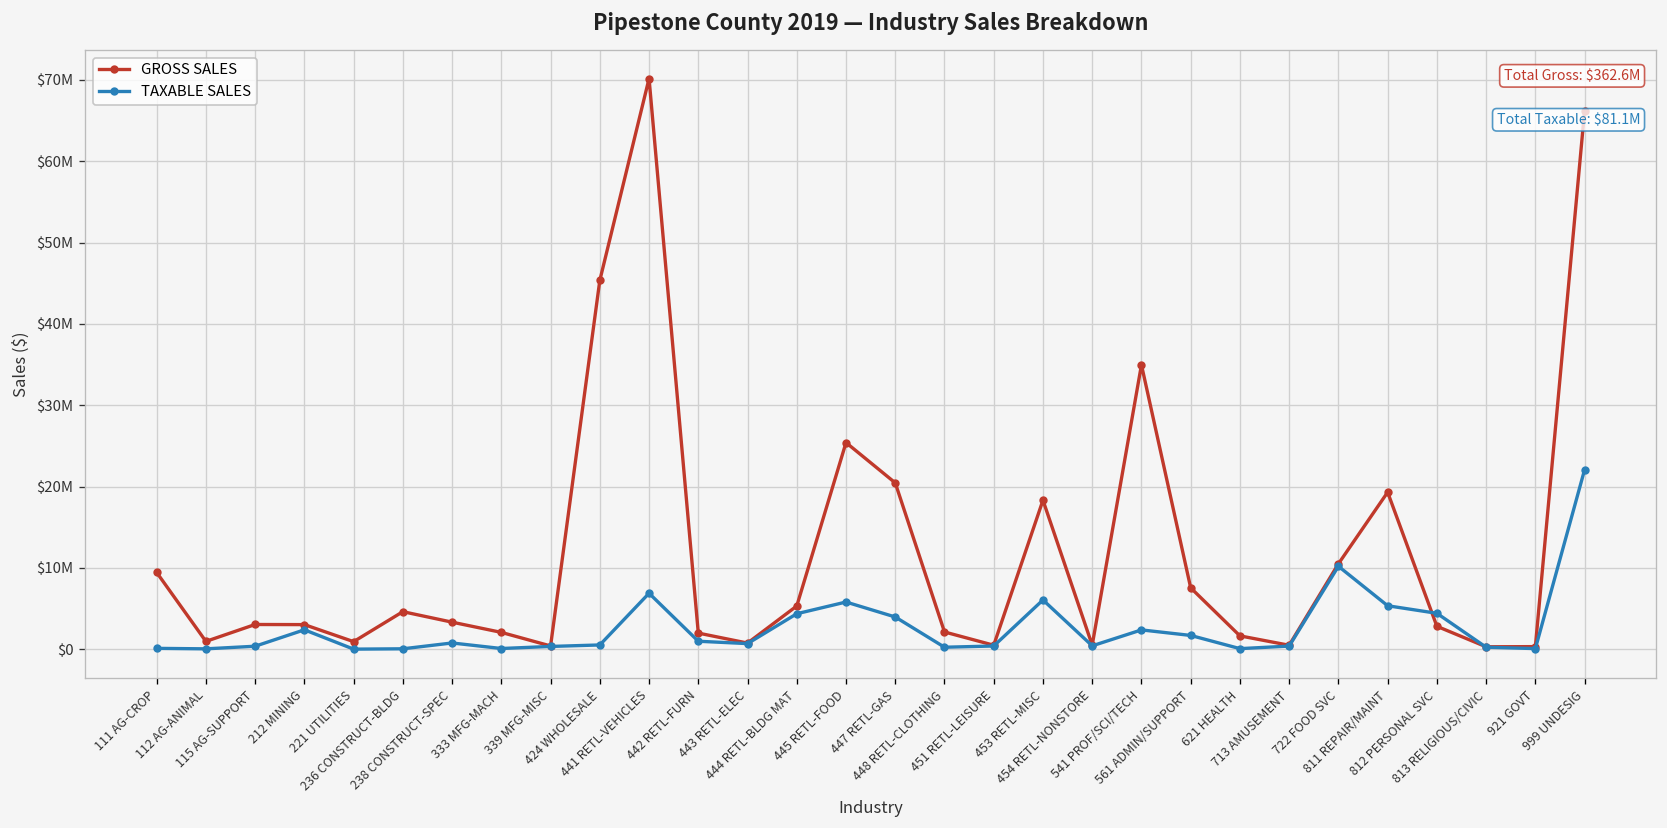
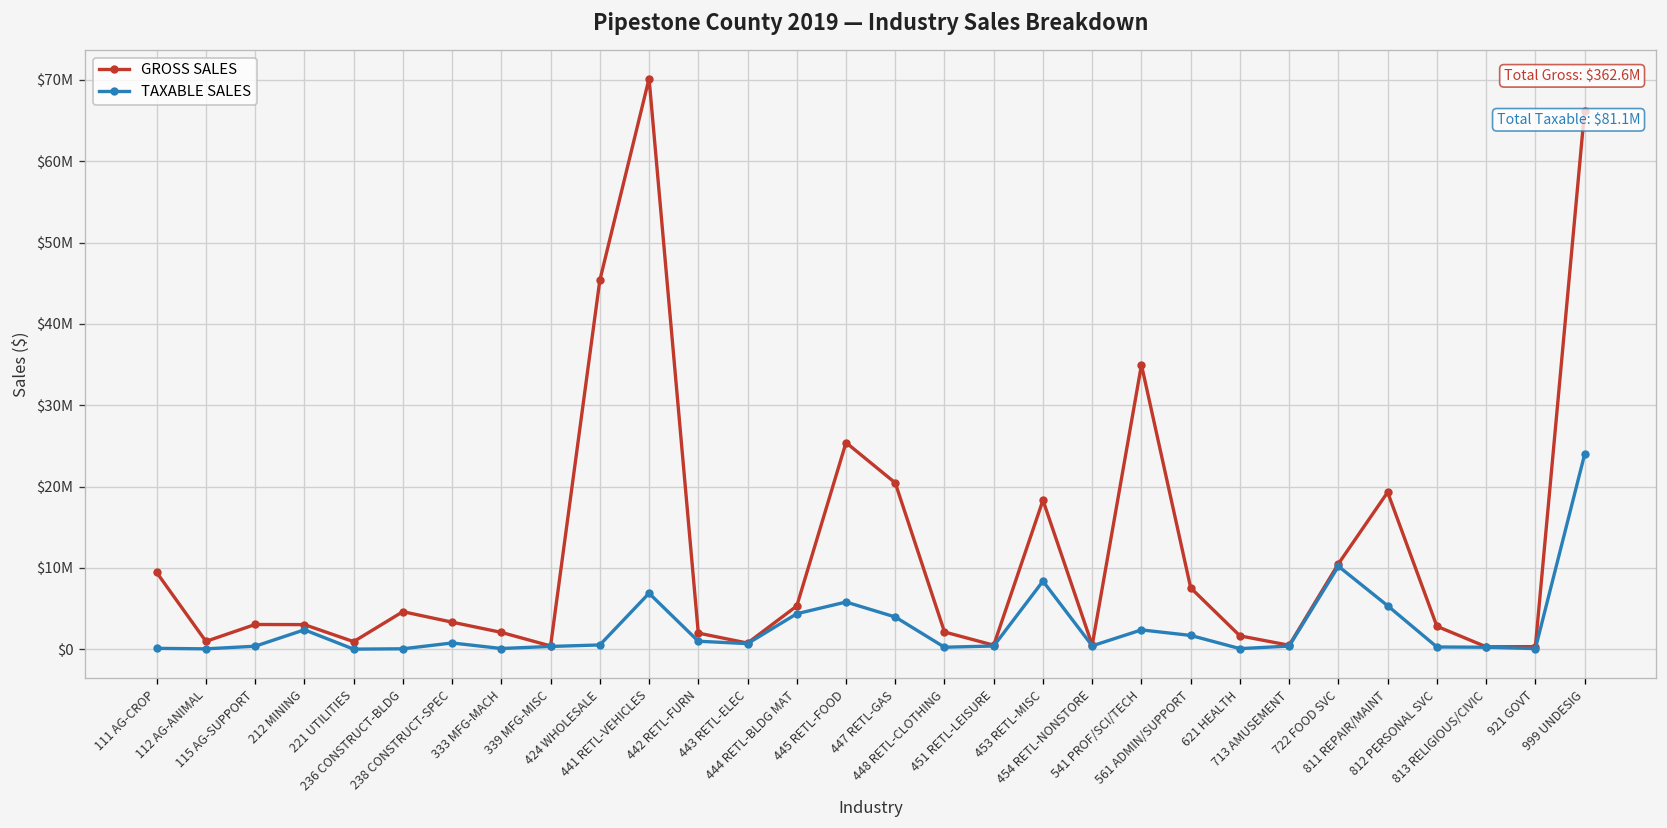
TAXABLE SALES, 453 RETL-MISC: $6000000 -> $8000000
TAXABLE SALES, 812 PERSONAL SVC: $4000000 -> $0
TAXABLE SALES, 999 UNDESIG: $22000000 -> $24000000
